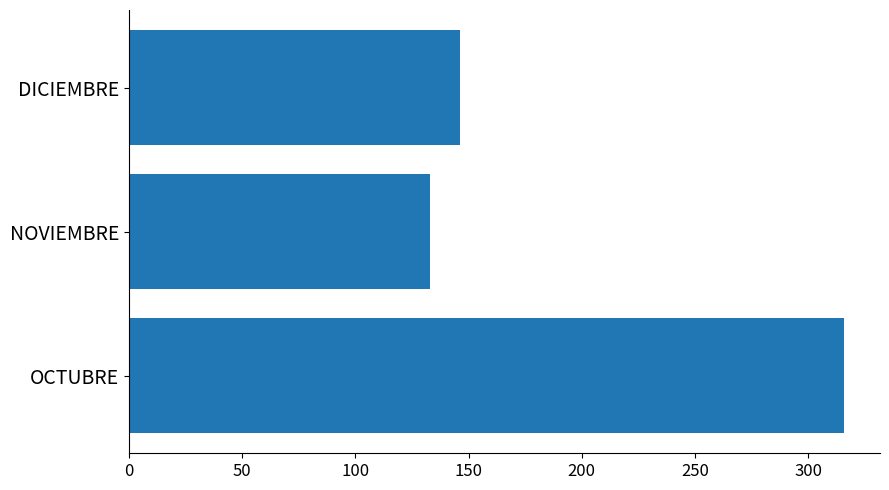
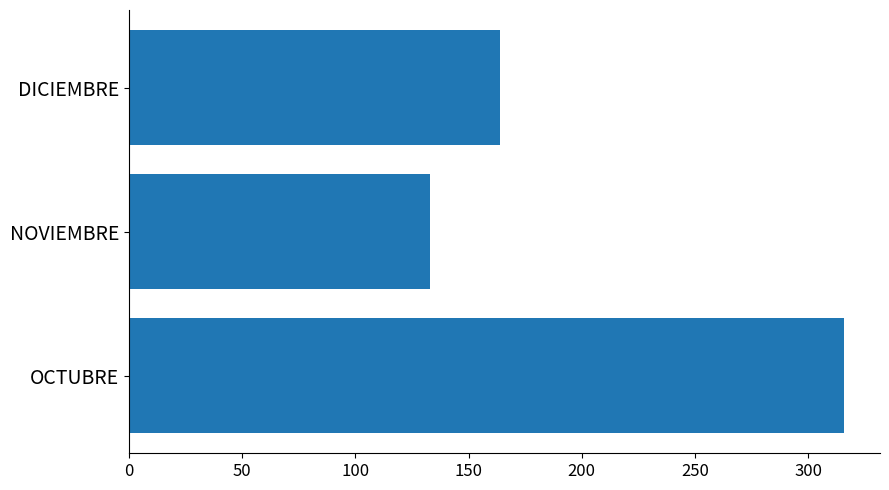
DICIEMBRE: 146 -> 164
